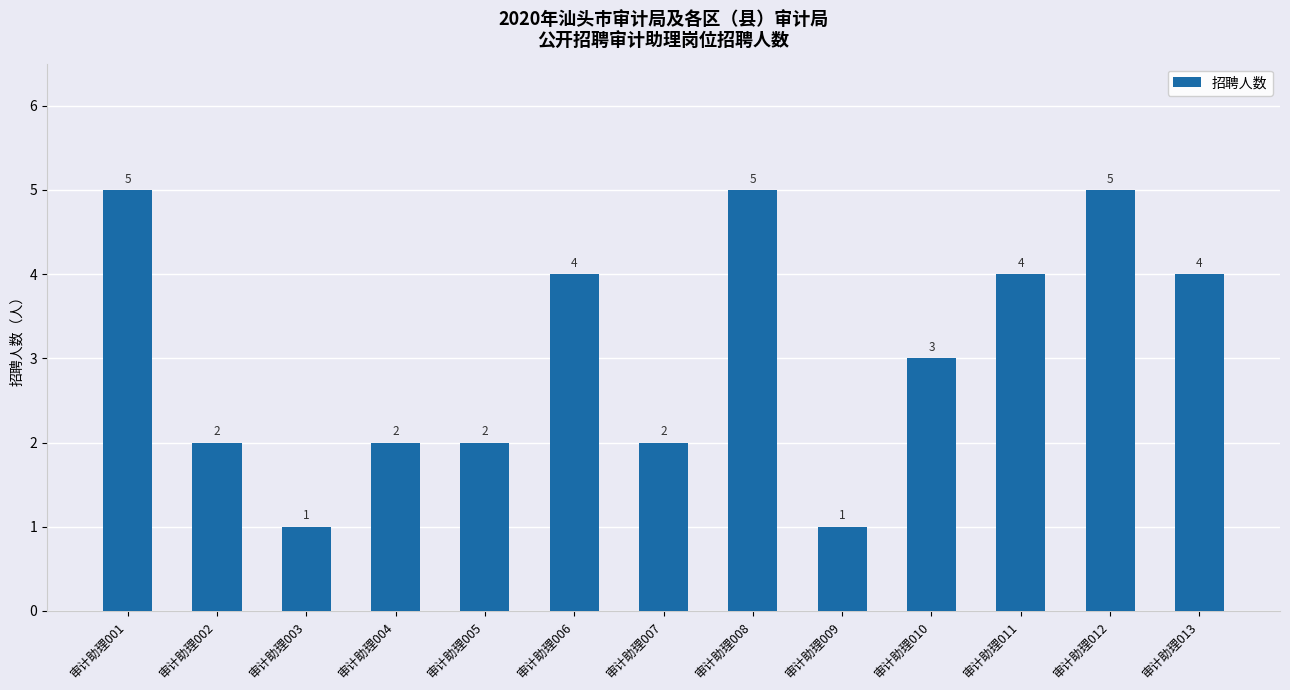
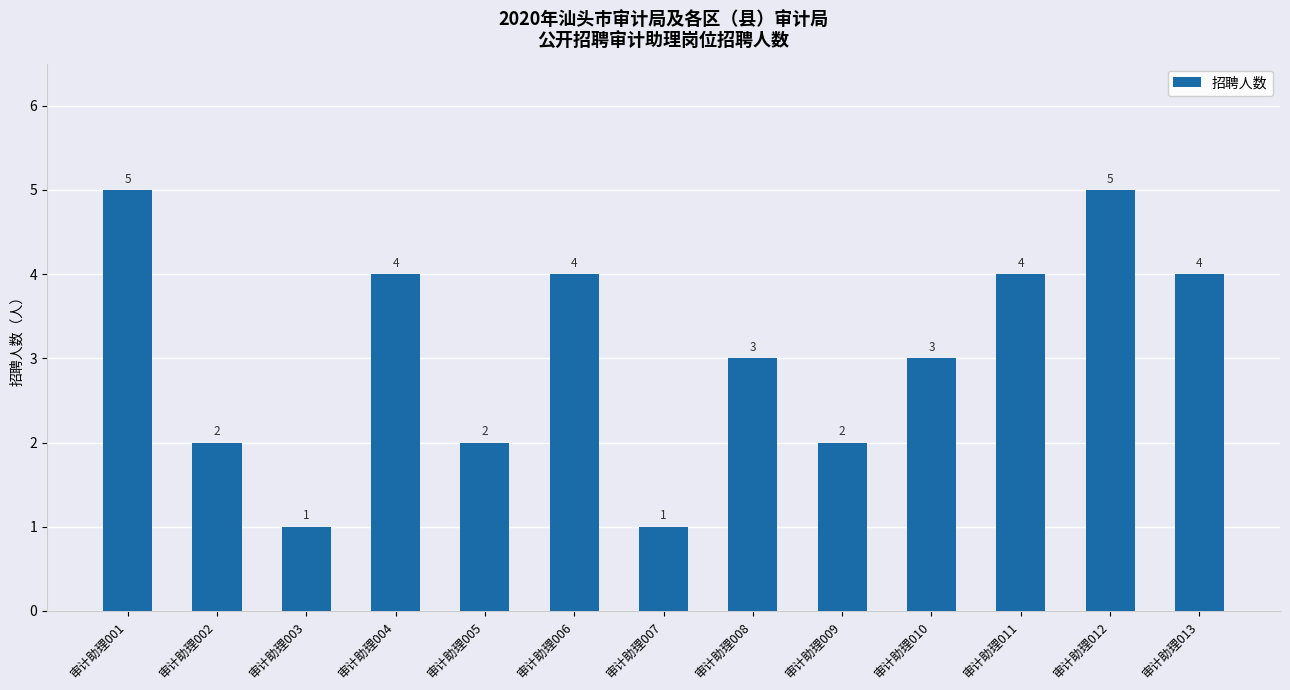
审计助理004: 2 -> 4
审计助理007: 2 -> 1
审计助理008: 5 -> 3
审计助理009: 1 -> 2
